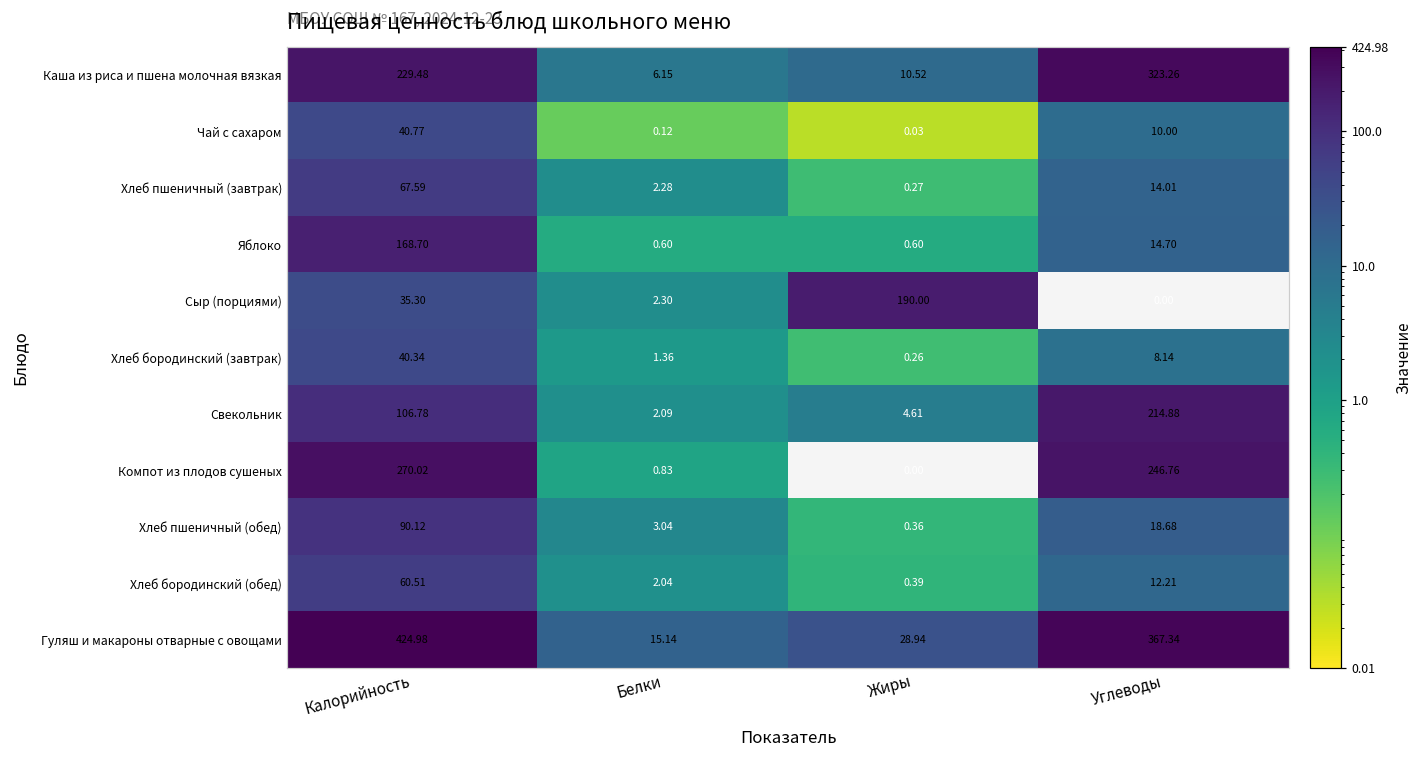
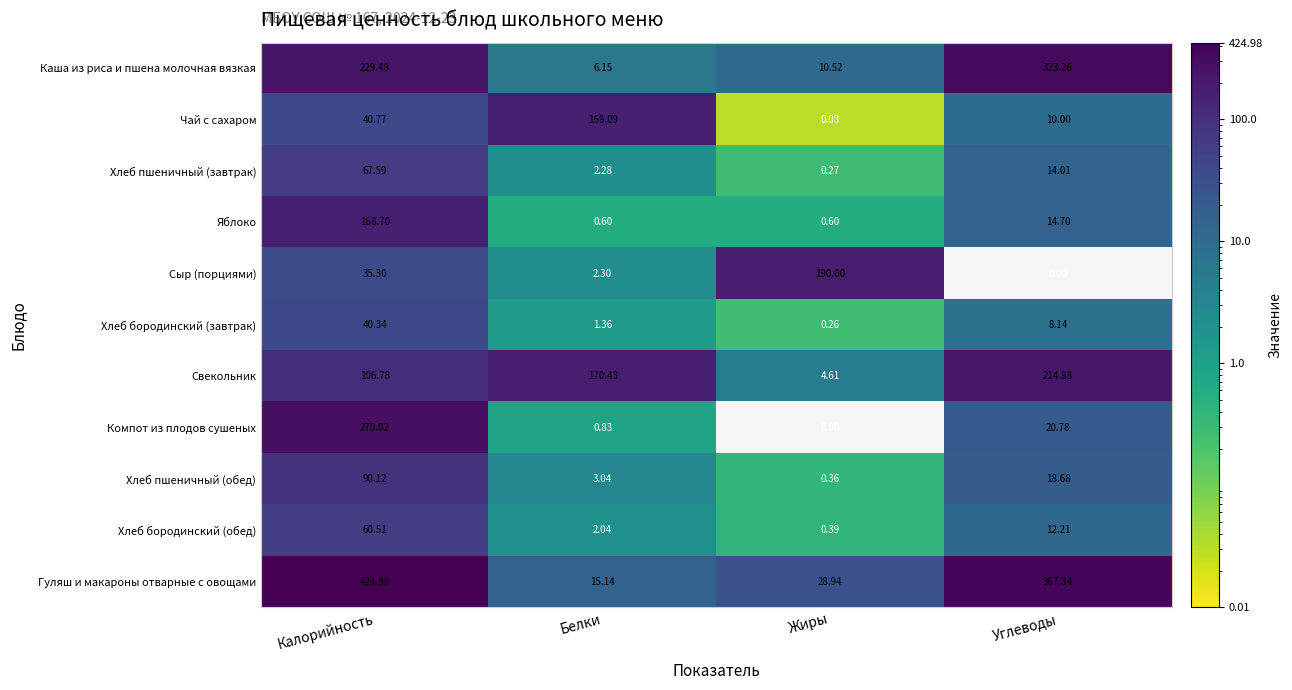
Чай с сахаром, Белки: 0.12 -> 169.09
Свекольник, Белки: 2.09 -> 170.43
Компот из плодов сушеных, Углеводы: 246.76 -> 20.78
